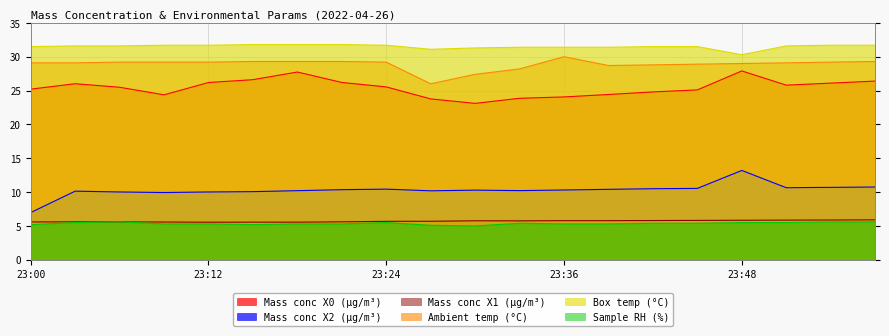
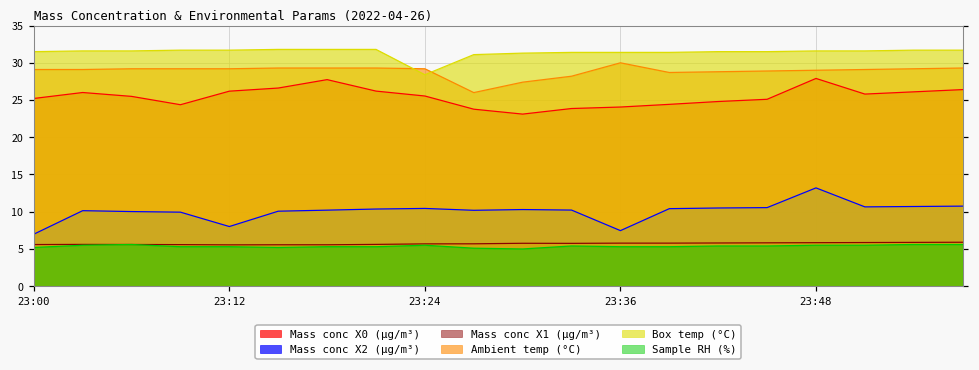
Mass conc X2 (μg/m³), 23:12: 10 -> 8
Box temp (°C), 23:24: 32 -> 28
Mass conc X2 (μg/m³), 23:36: 10 -> 7
Box temp (°C), 23:48: 30 -> 32
